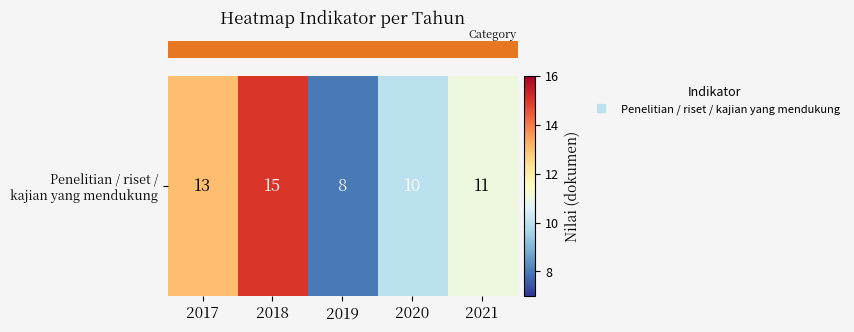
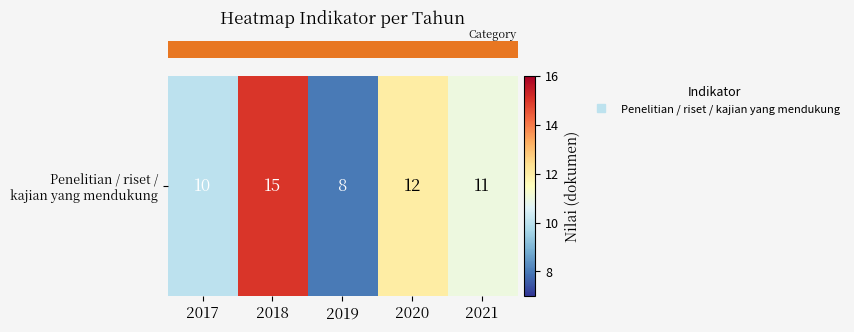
Penelitian / riset / kajian yang mendukung, 2017: 13 -> 10
Penelitian / riset / kajian yang mendukung, 2020: 10 -> 12
